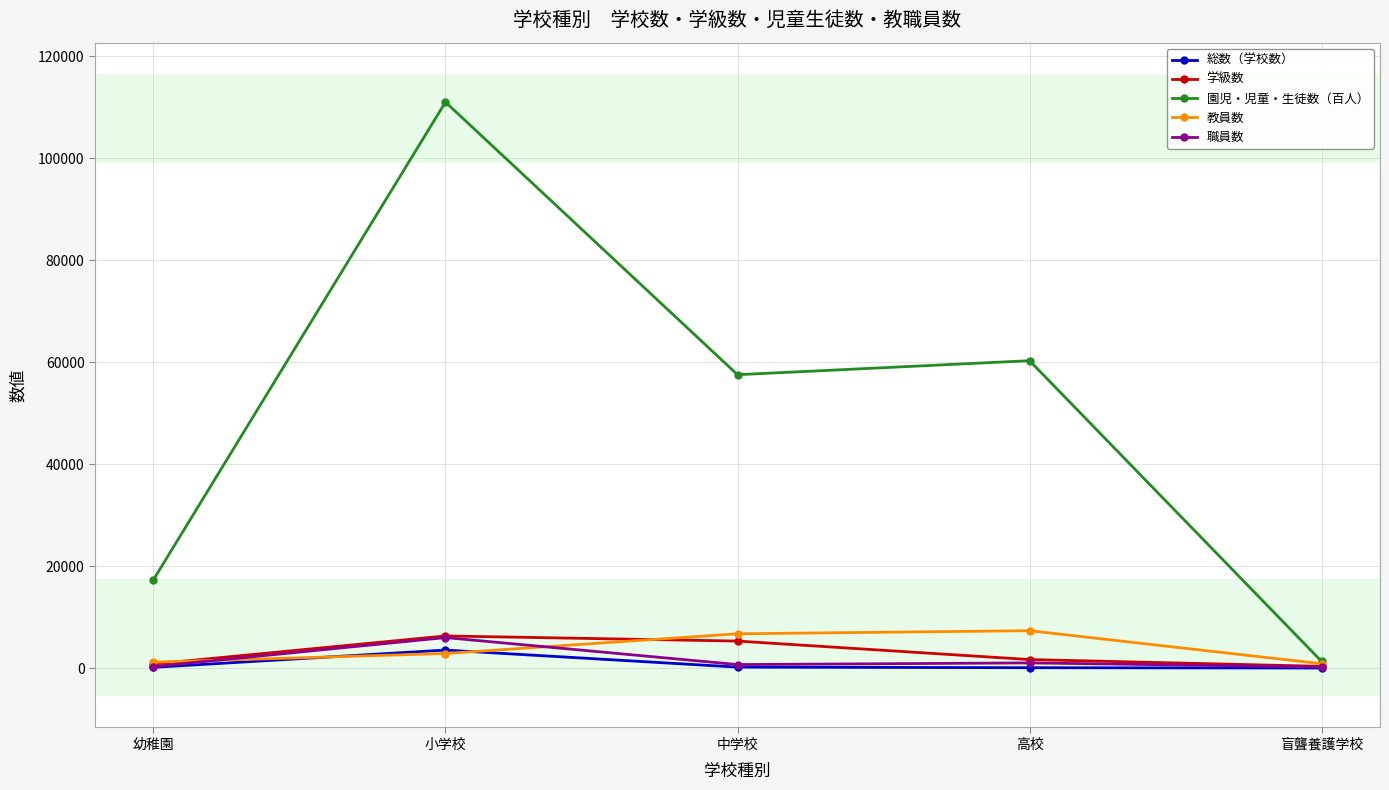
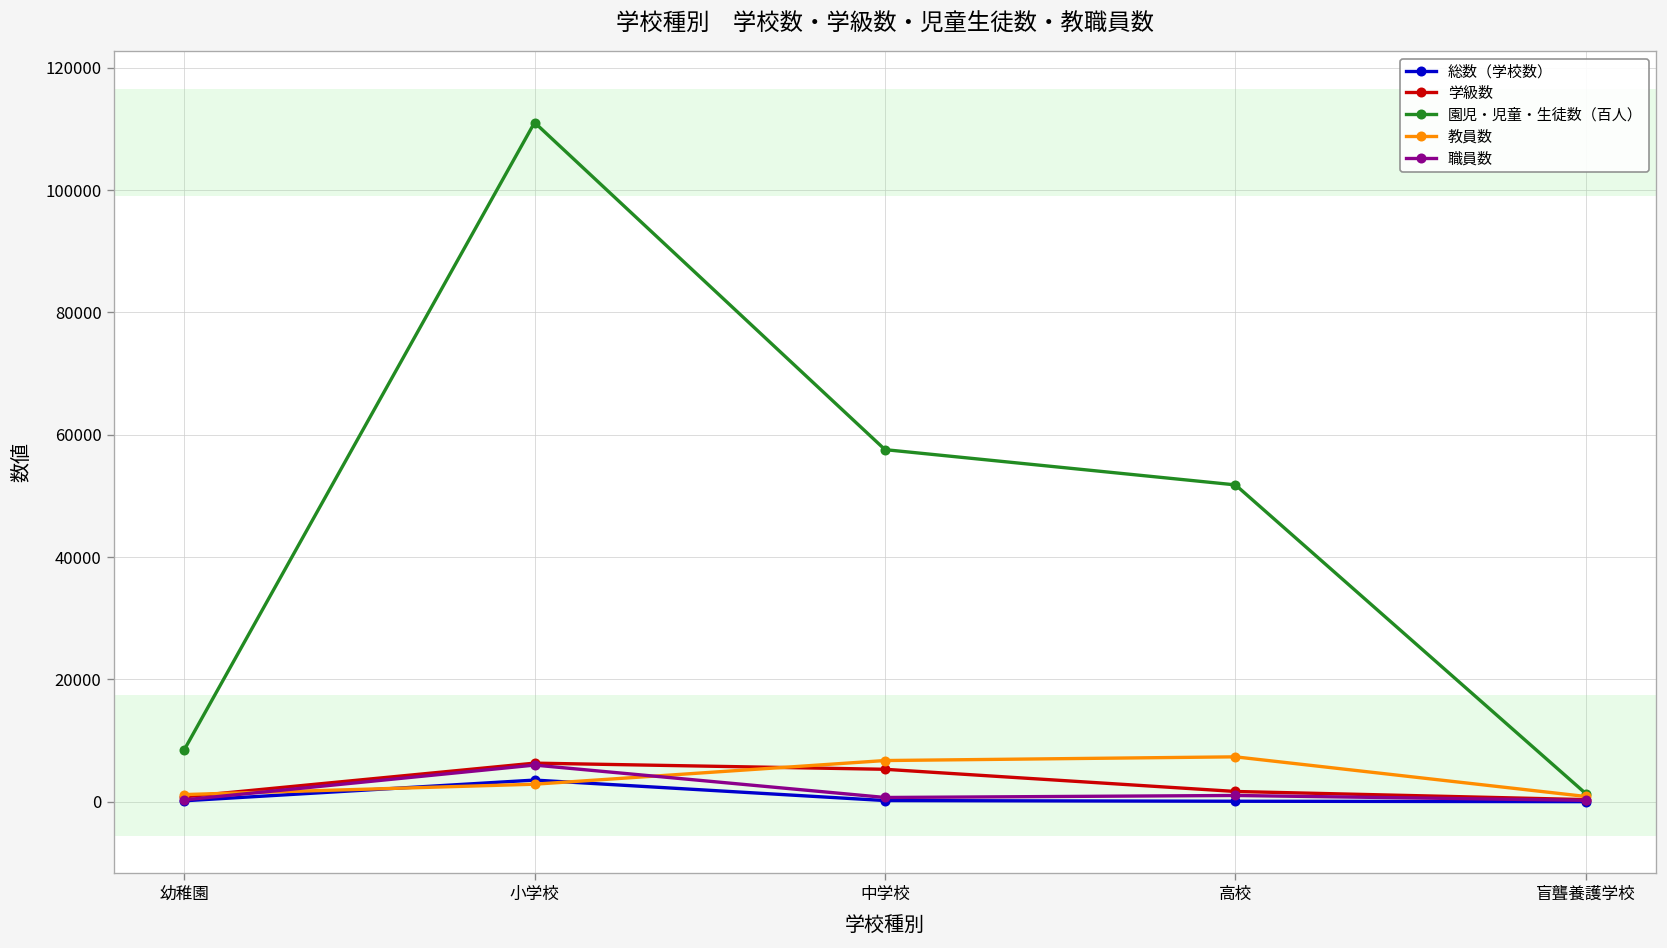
園児・児童・生徒数（百人）, 幼稚園: 17000 -> 8000
園児・児童・生徒数（百人）, 高校: 60000 -> 52000
